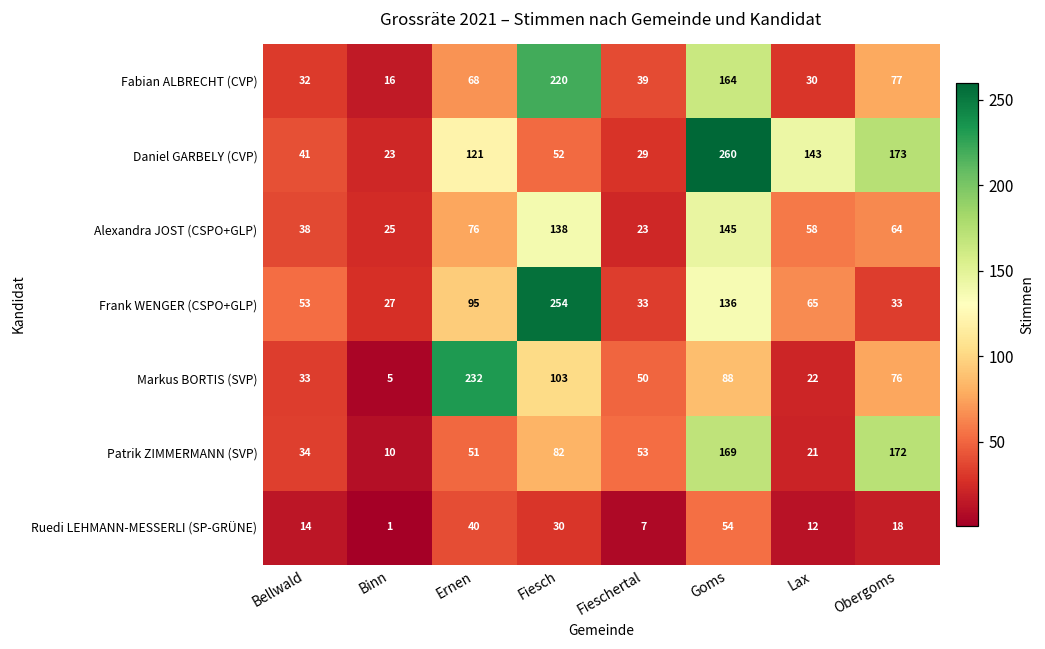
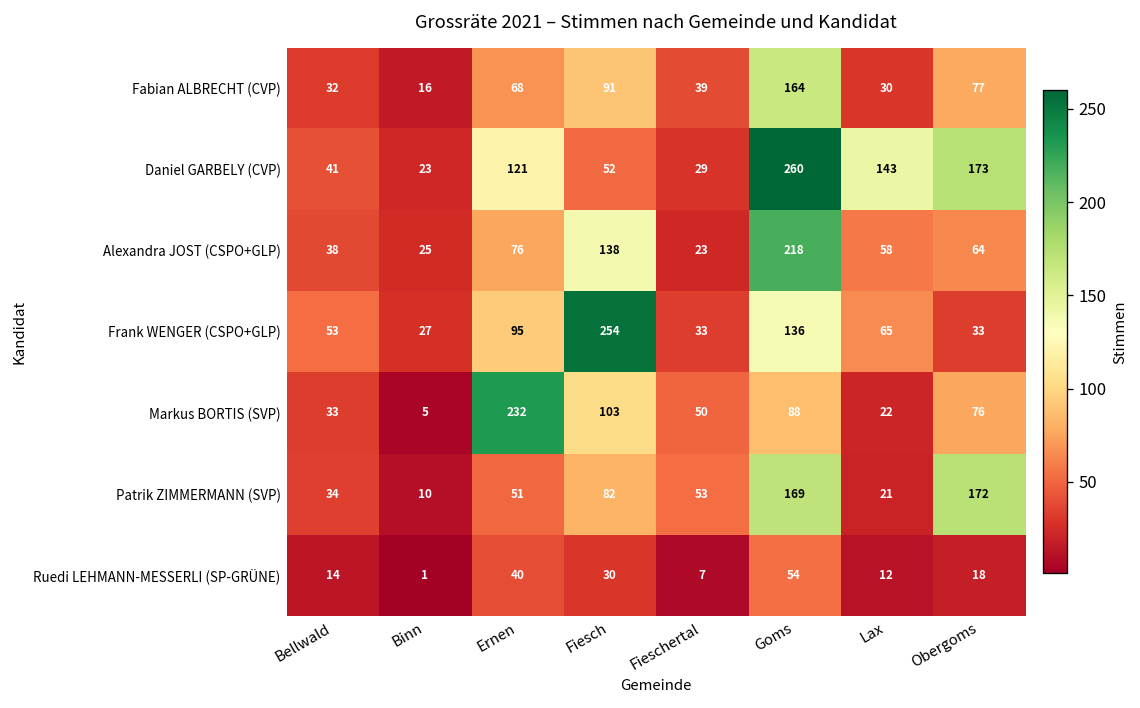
Fabian ALBRECHT (CVP), Fiesch: 220 -> 91
Alexandra JOST (CSPO+GLP), Goms: 145 -> 218
